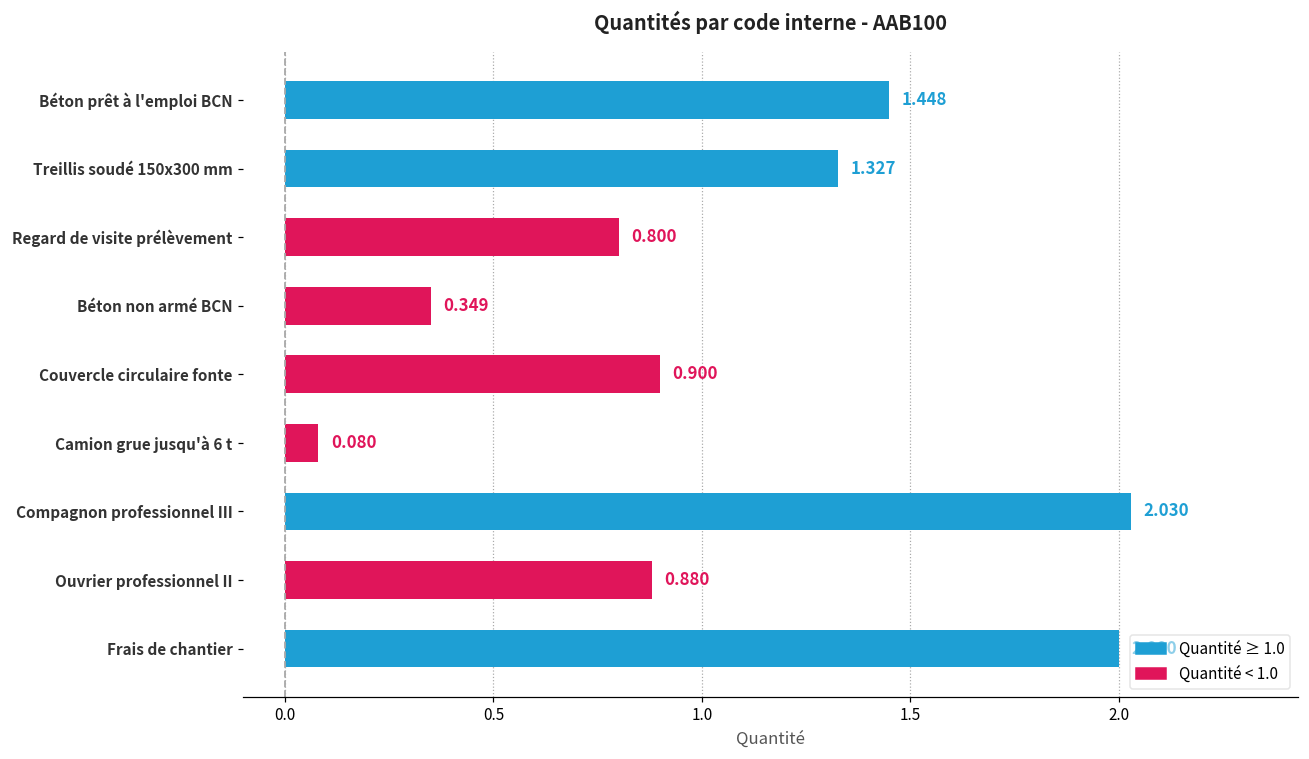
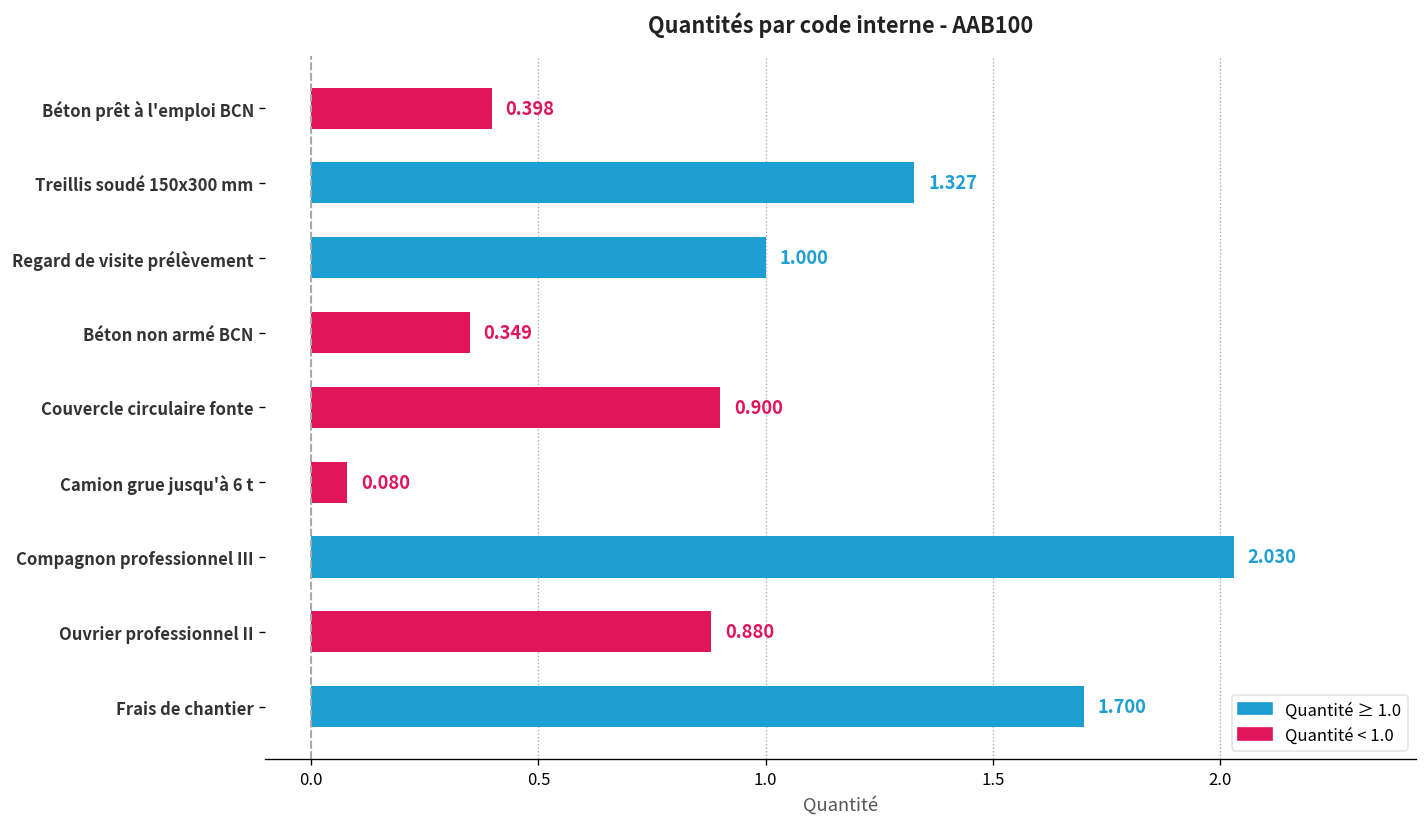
Béton prêt à l'emploi BCN: 1.448 -> 0.398
Regard de visite prélèvement: 0.800 -> 1.000
Frais de chantier: 2.0 -> 1.7
